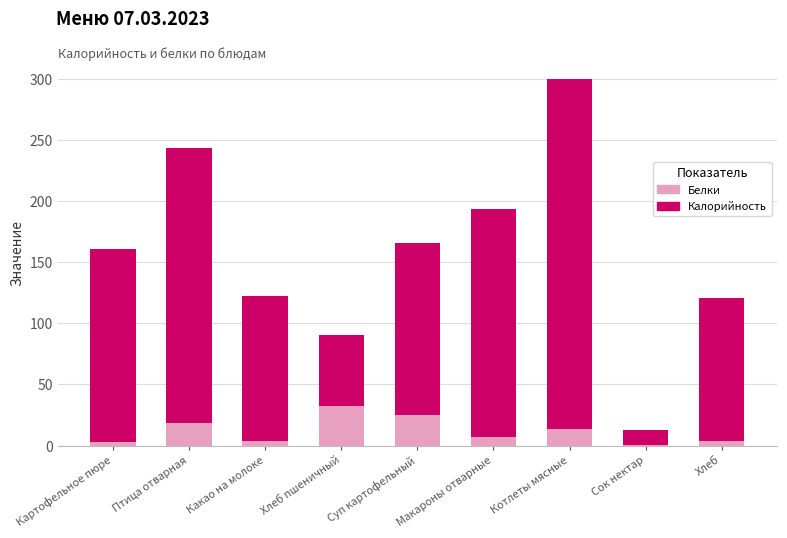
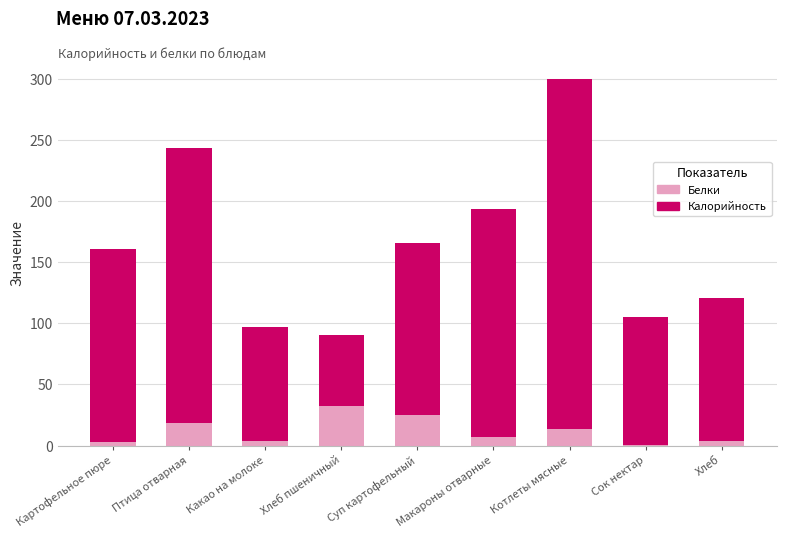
Калорийность, Какао на молоке: 119 -> 93
Калорийность, Сок нектар: 13 -> 105
